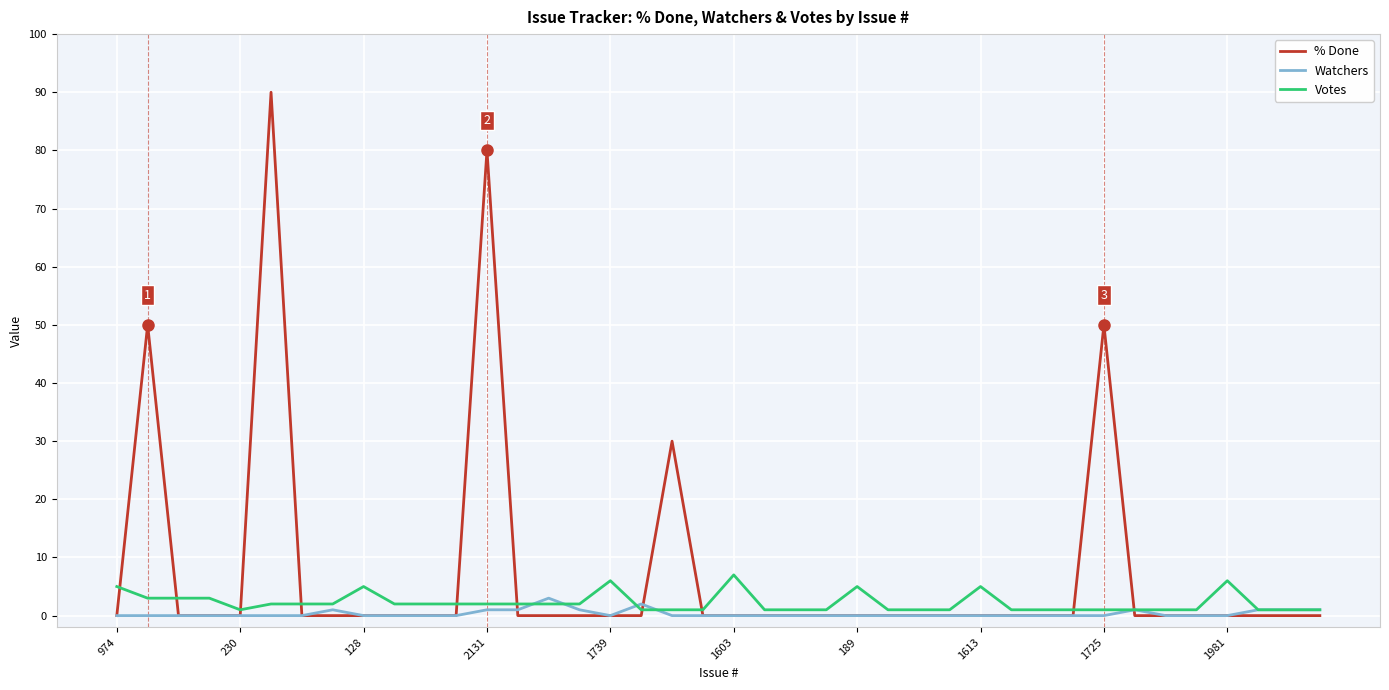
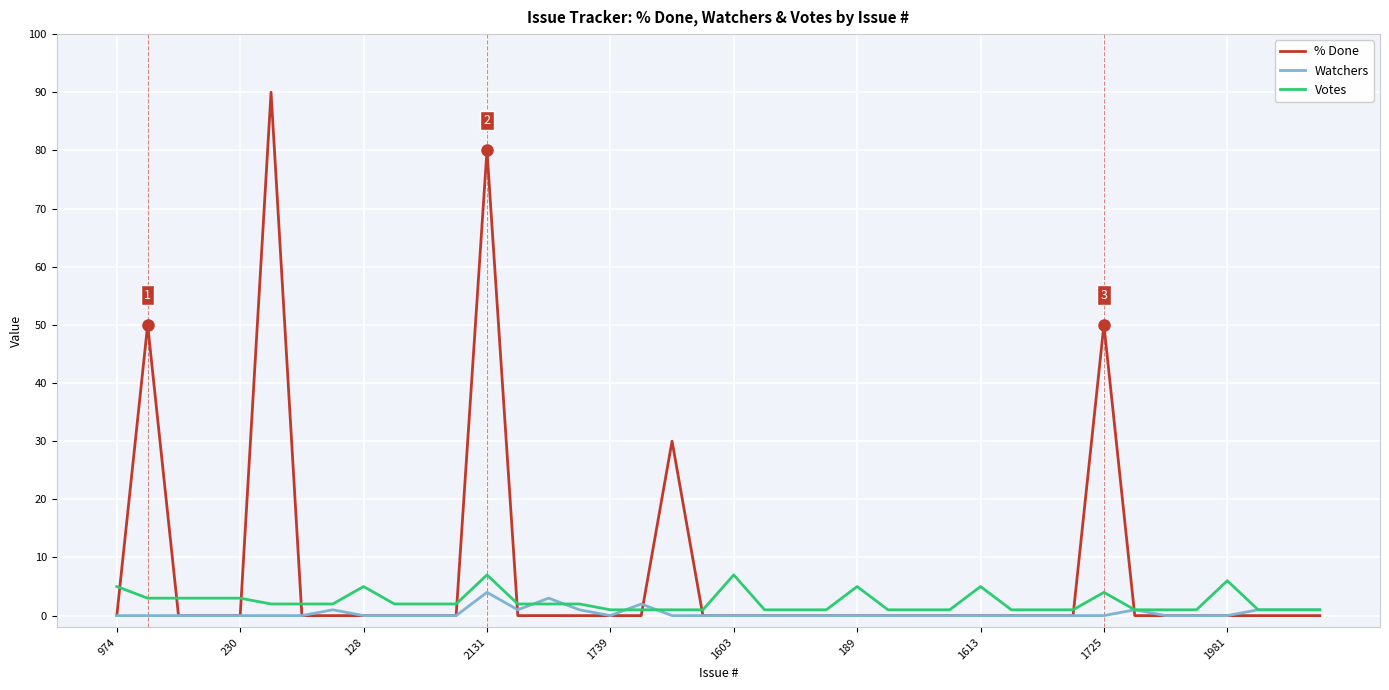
Votes, 230: 1 -> 3
Watchers, 2131: 1 -> 4
Votes, 2131: 2 -> 7
Votes, 1739: 6 -> 1
Votes, 1725: 1 -> 4
